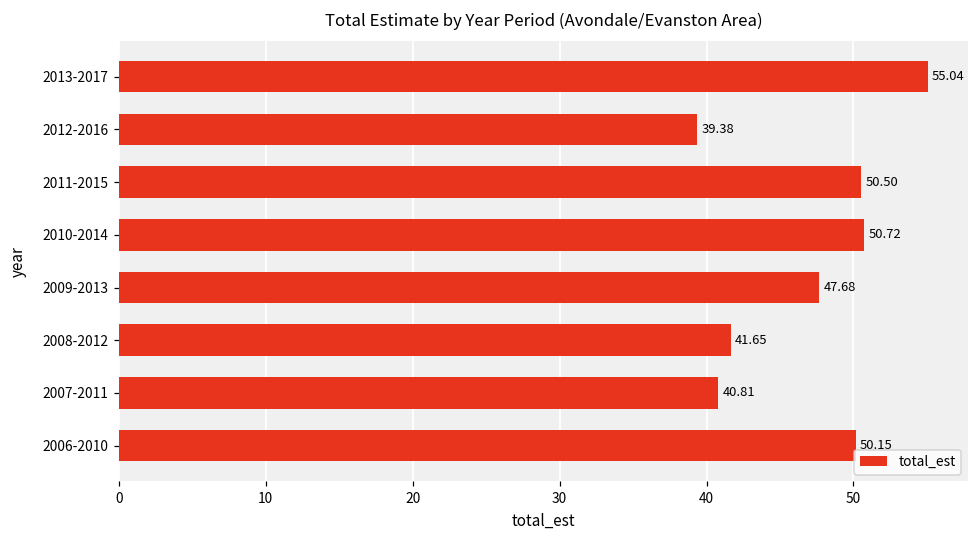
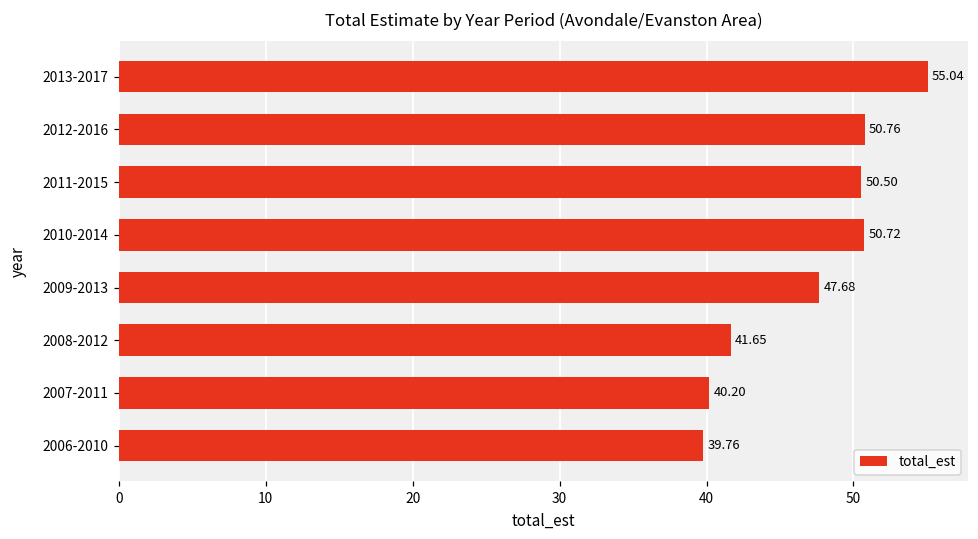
2012-2016: 39.38 -> 50.76
2007-2011: 40.81 -> 40.20
2006-2010: 50.1 -> 39.8
